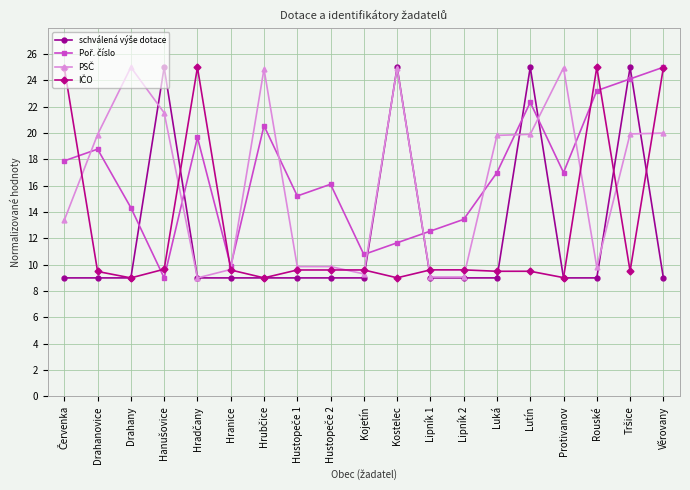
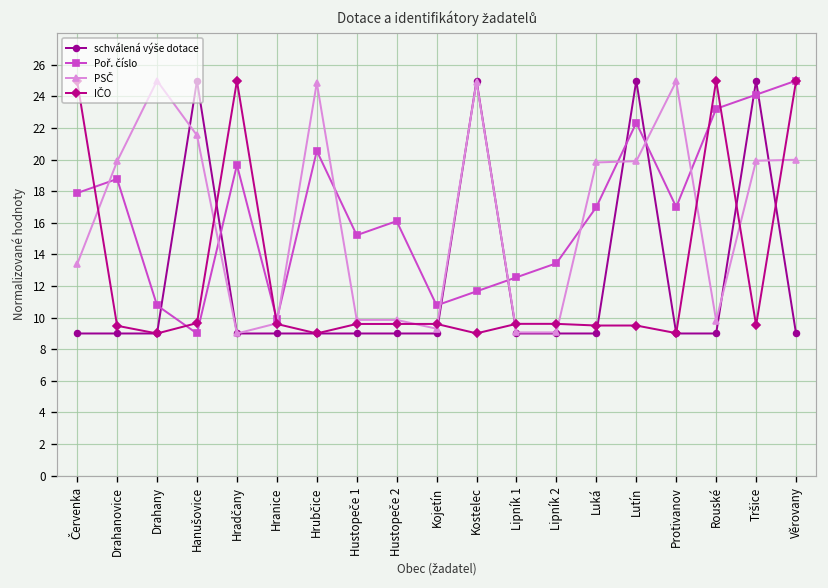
Poř. číslo, Drahany: 14.3 -> 10.8
